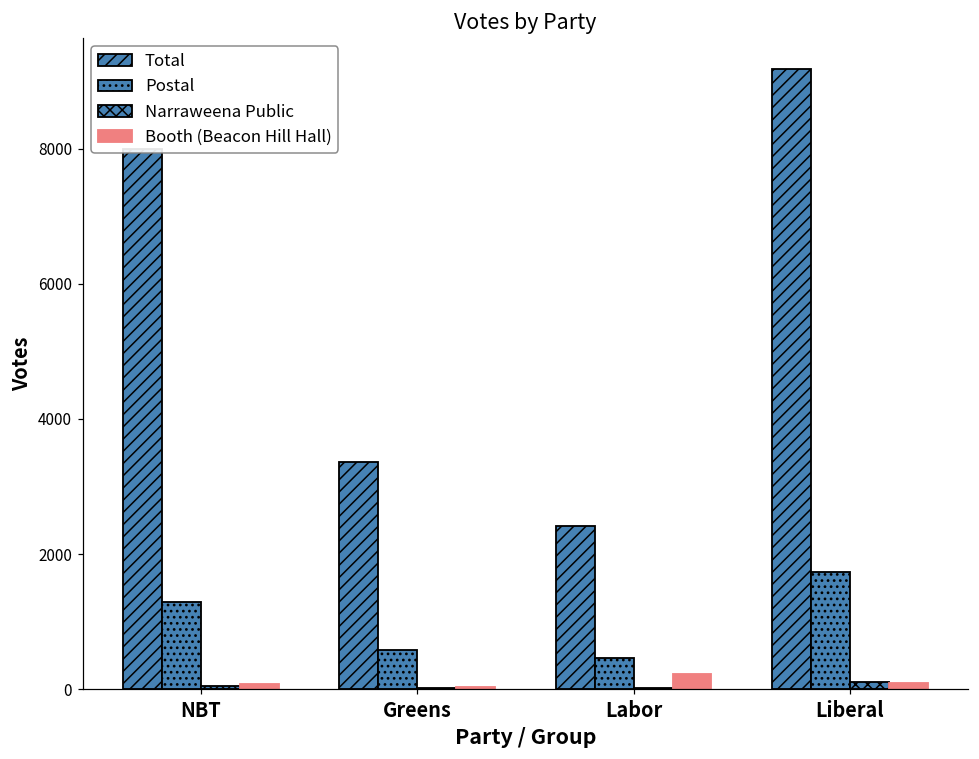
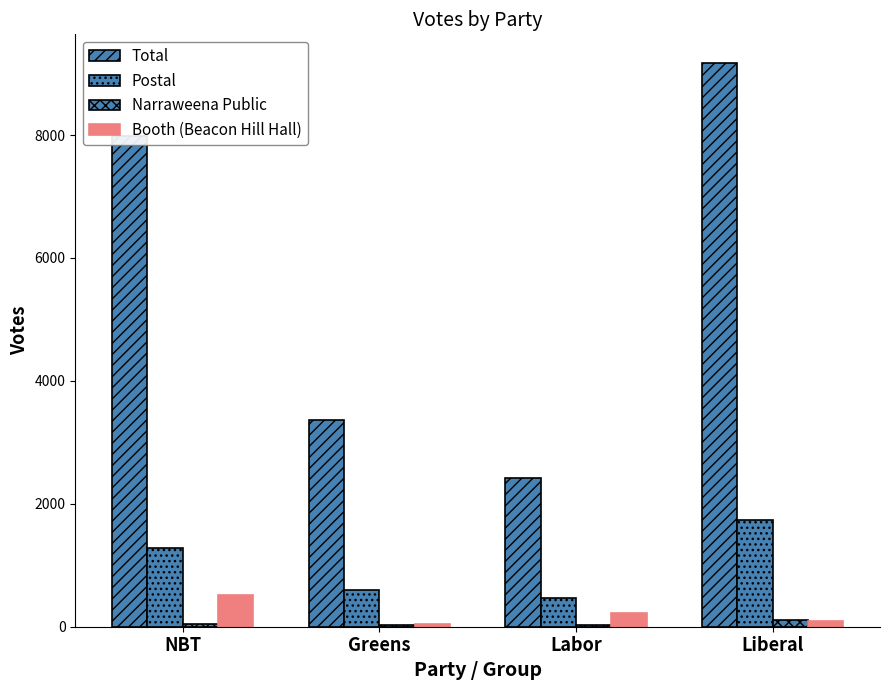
Booth (Beacon Hill Hall), NBT: 100 -> 500
